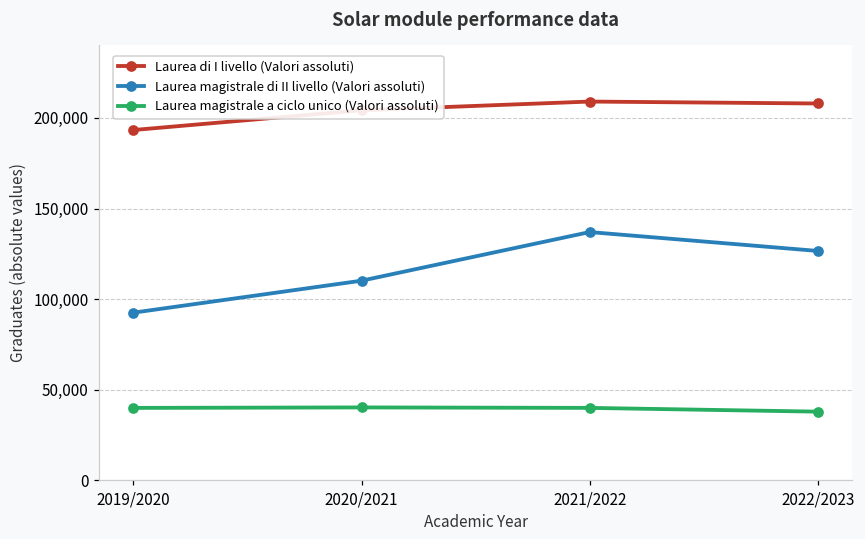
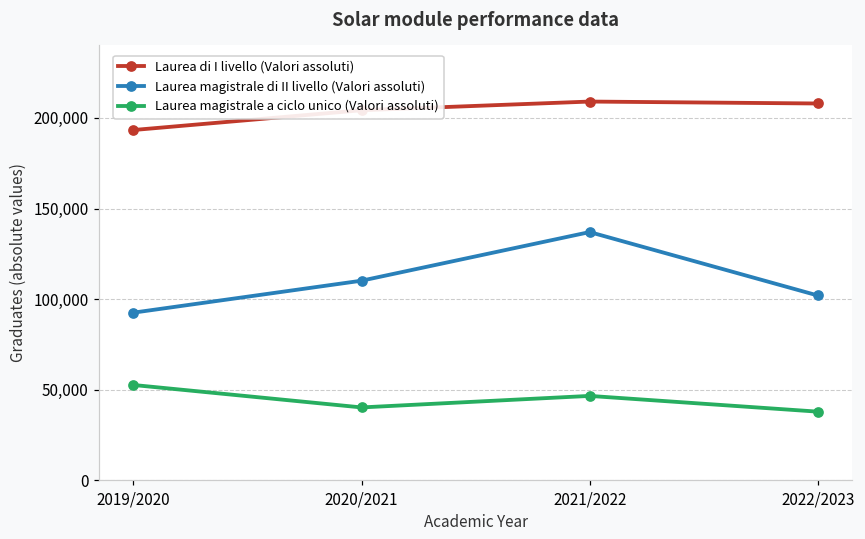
Laurea magistrale a ciclo unico (Valori assoluti), 2019/2020: 40,000 -> 53,000
Laurea magistrale a ciclo unico (Valori assoluti), 2021/2022: 40,000 -> 47,000
Laurea magistrale di II livello (Valori assoluti), 2022/2023: 127,000 -> 102,000
